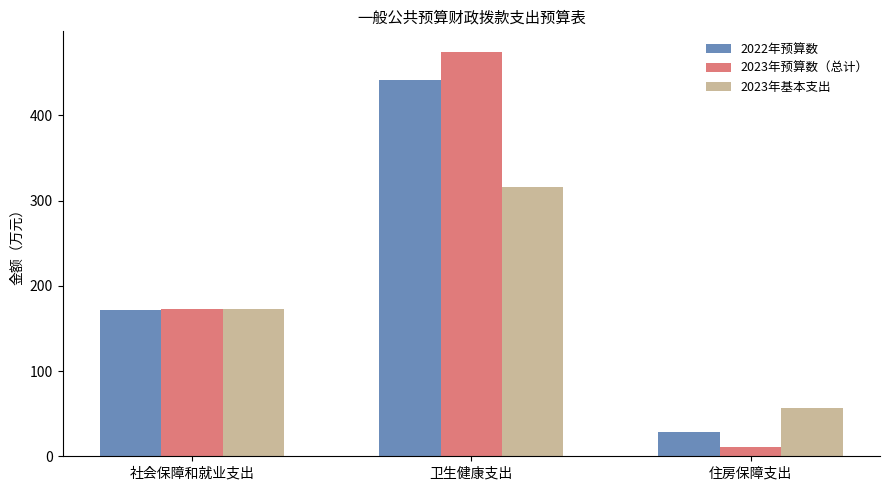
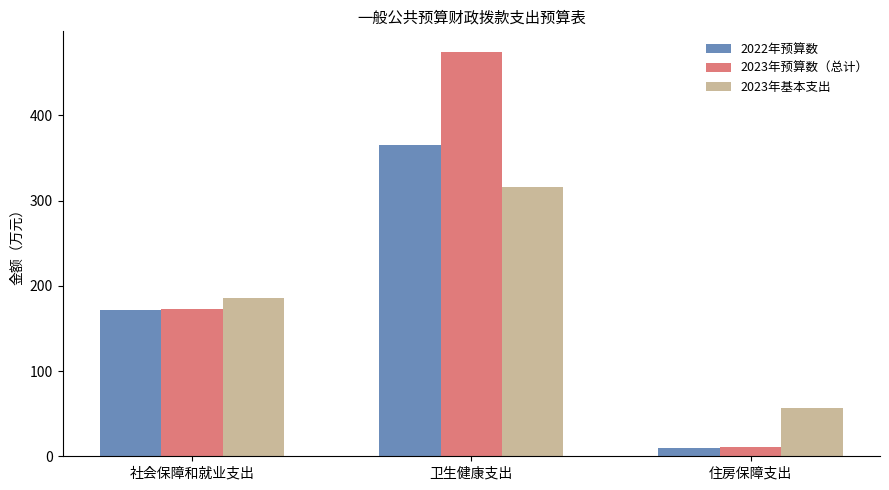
2023年基本支出, 社会保障和就业支出: 170 -> 190
2022年预算数, 卫生健康支出: 440 -> 360
2022年预算数, 住房保障支出: 30 -> 10
